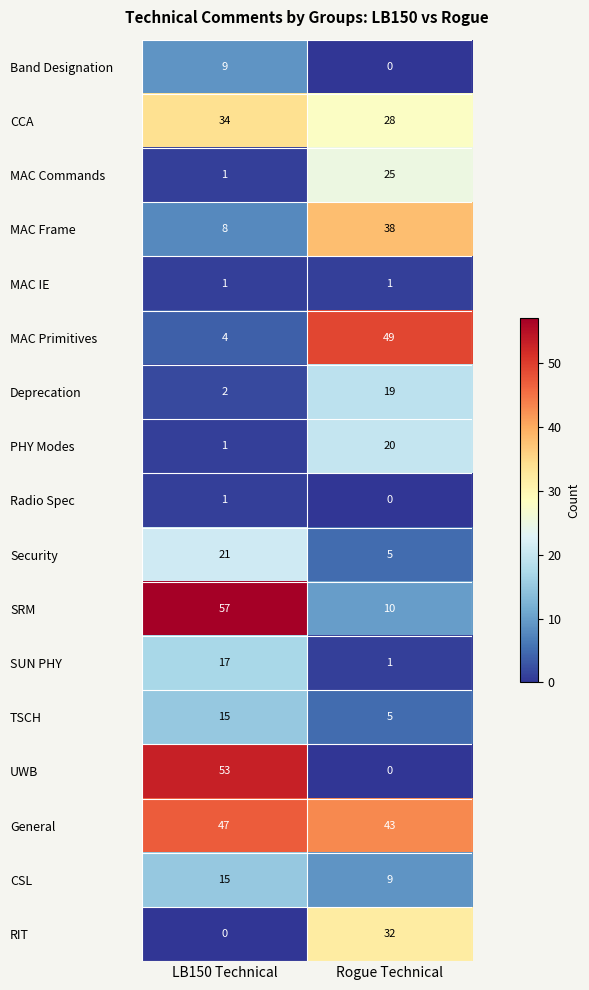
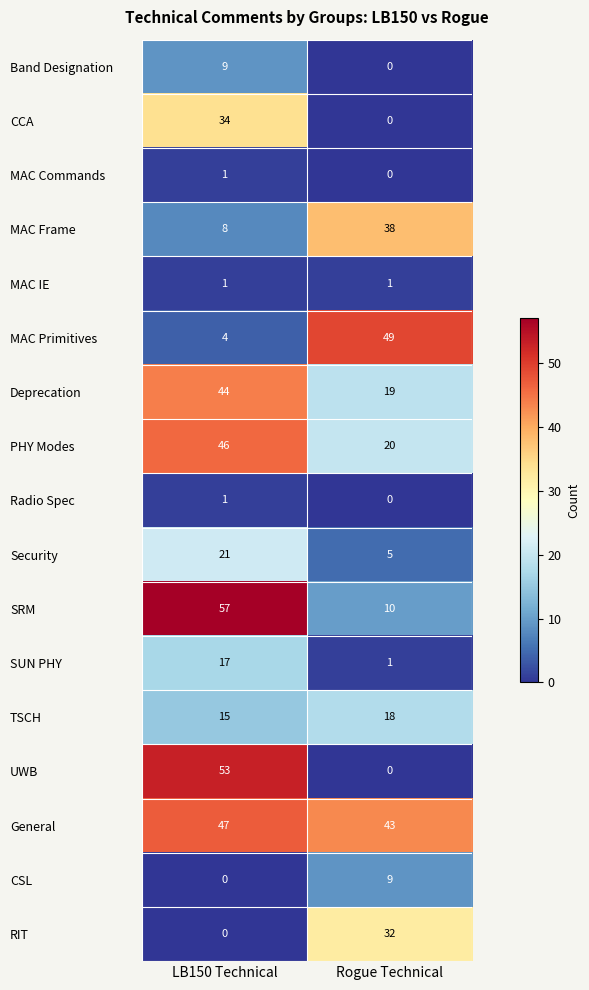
CCA, Rogue Technical: 28 -> 0
MAC Commands, Rogue Technical: 25 -> 0
Deprecation, LB150 Technical: 2 -> 44
PHY Modes, LB150 Technical: 1 -> 46
TSCH, Rogue Technical: 5 -> 18
CSL, LB150 Technical: 15 -> 0
